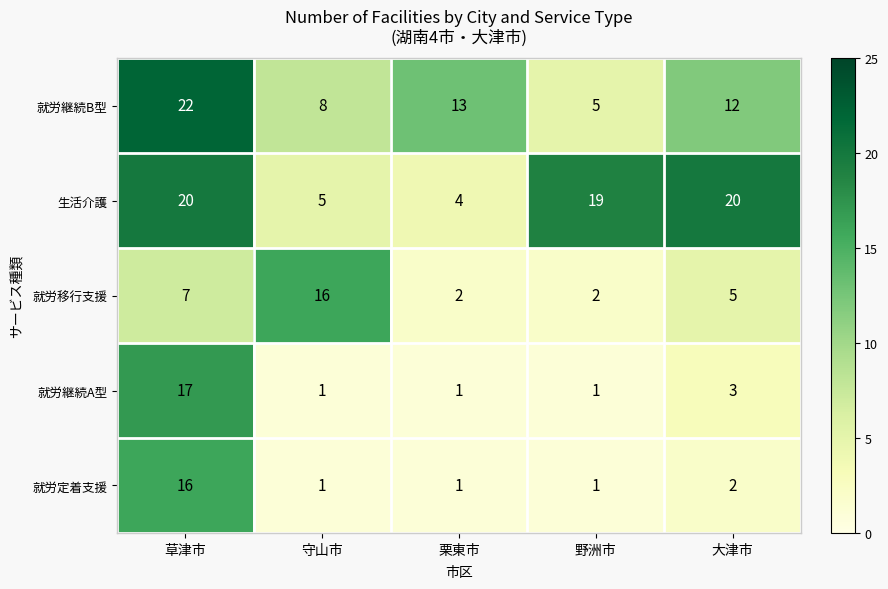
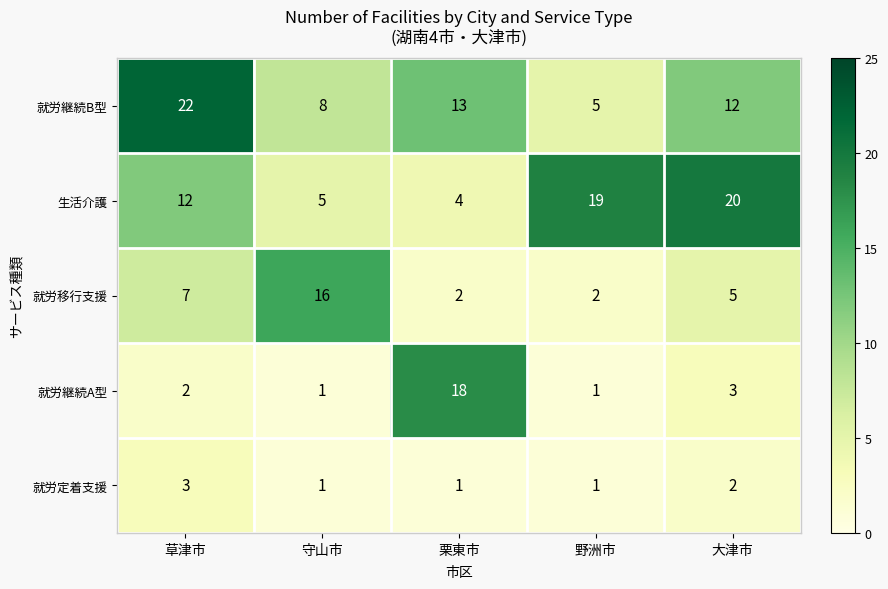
生活介護, 草津市: 20 -> 12
就労継続A型, 草津市: 17 -> 2
就労継続A型, 栗東市: 1 -> 18
就労定着支援, 草津市: 16 -> 3
